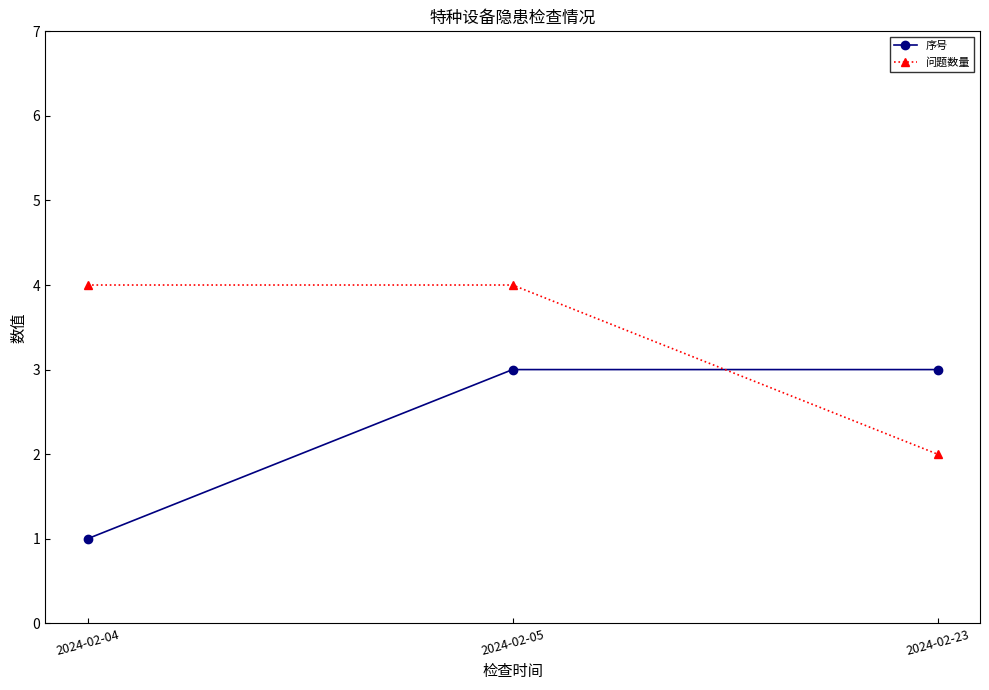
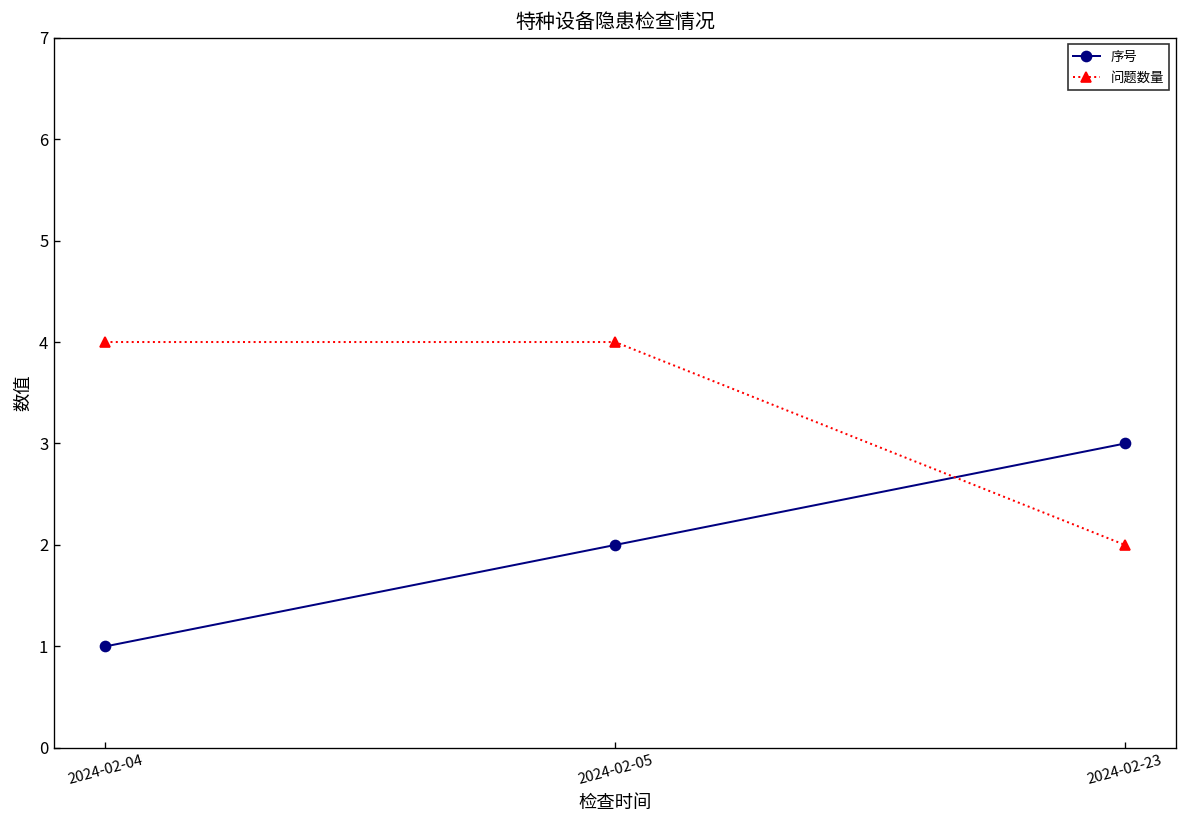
序号, 2024-02-05: 3 -> 2
